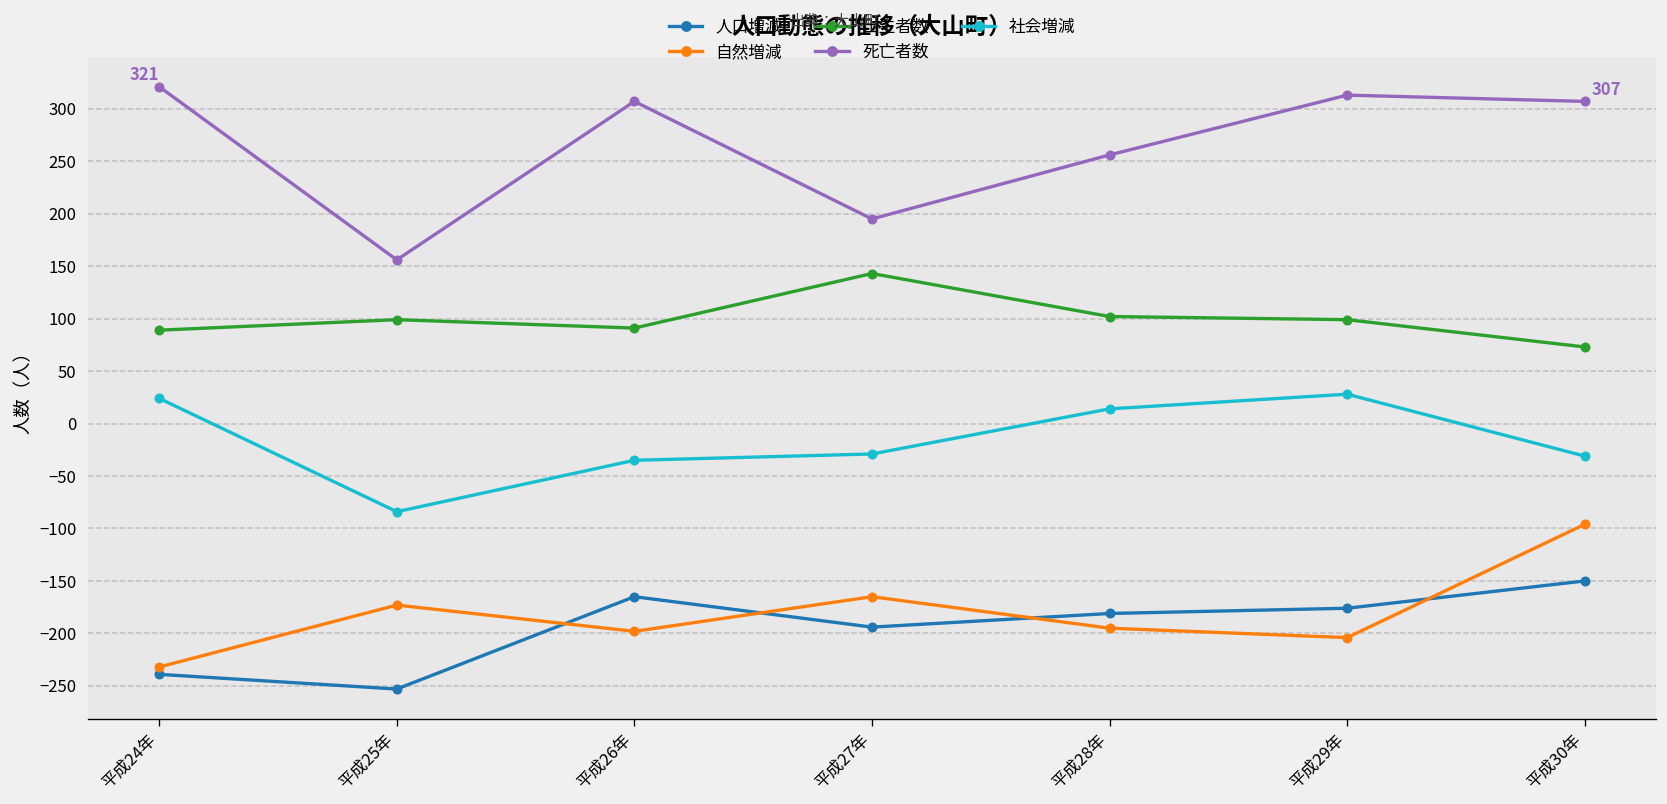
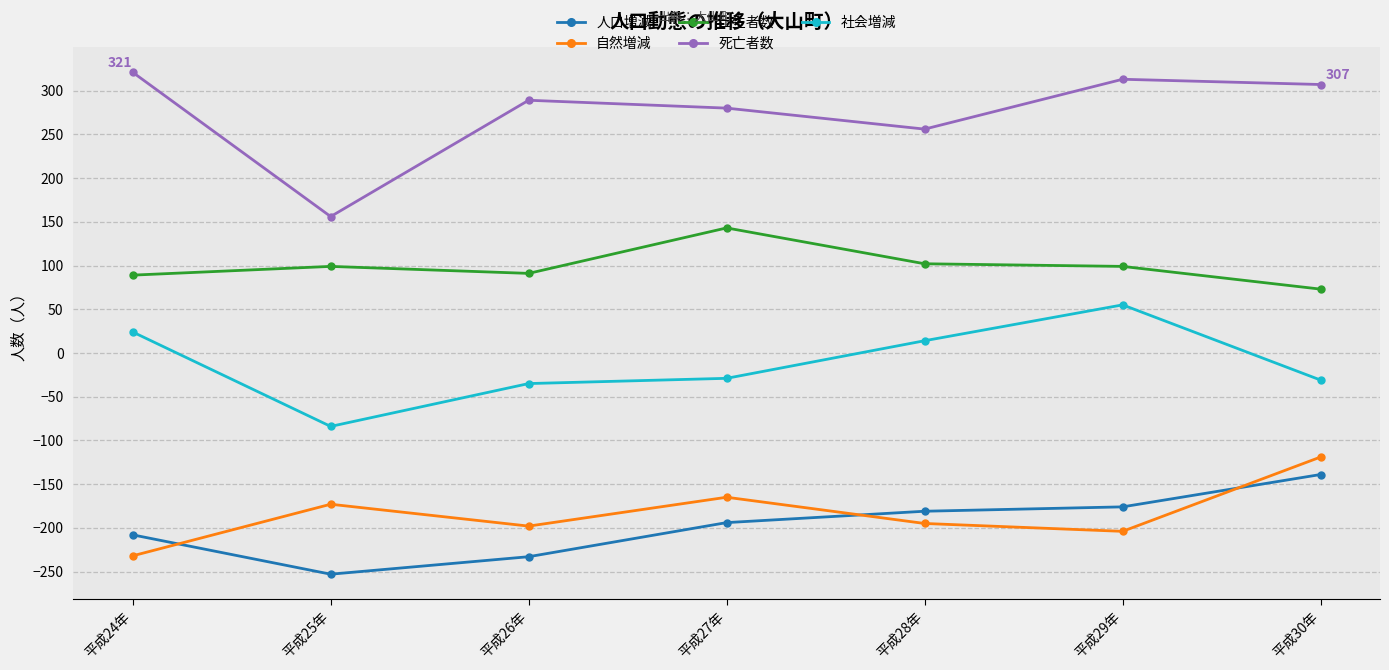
人口増減, 平成24年: -240 -> -210
人口増減, 平成26年: -170 -> -230
死亡者数, 平成26年: 310 -> 290
死亡者数, 平成27年: 200 -> 280
社会増減, 平成29年: 30 -> 60
人口増減, 平成30年: -150 -> -140
自然増減, 平成30年: -100 -> -120
